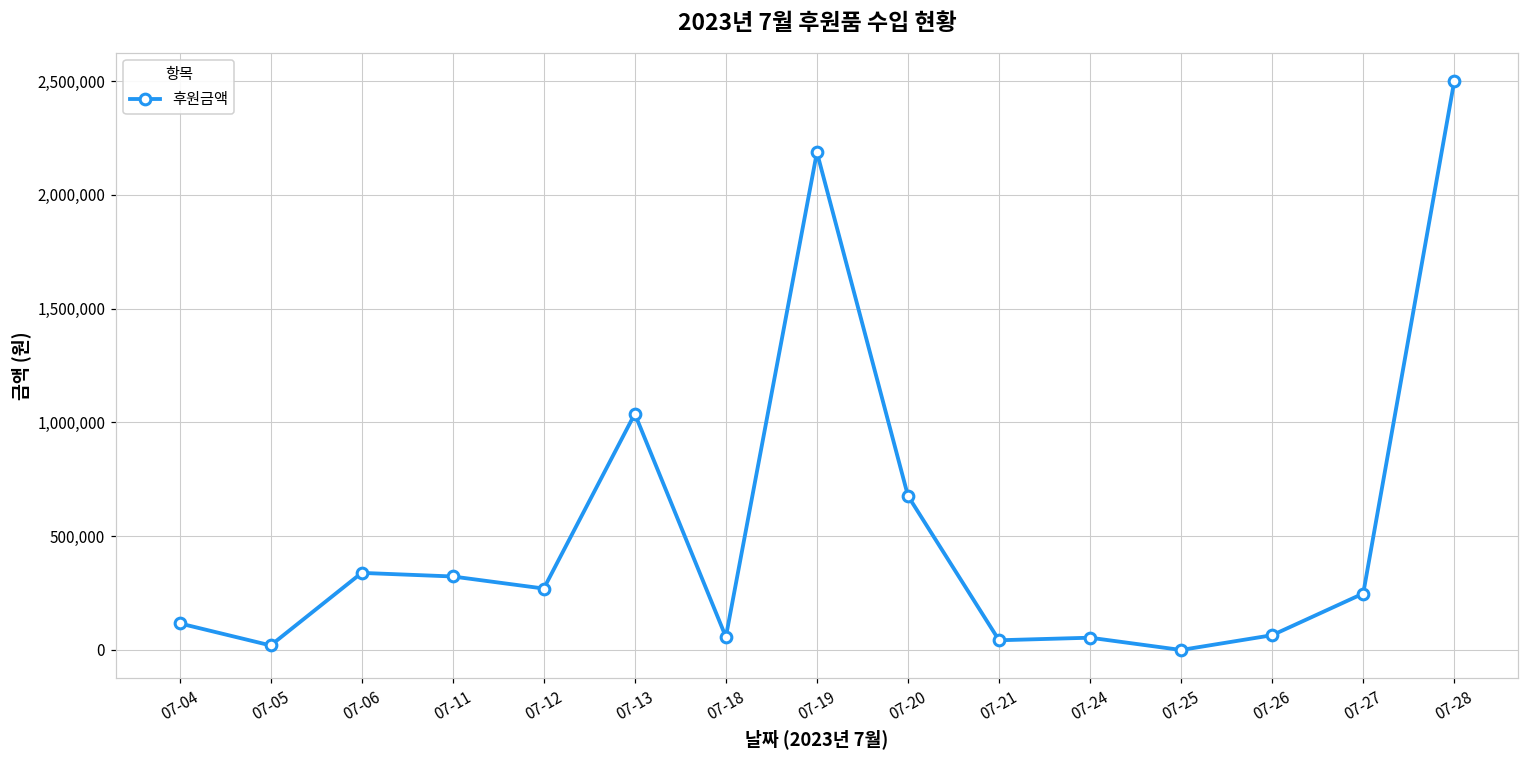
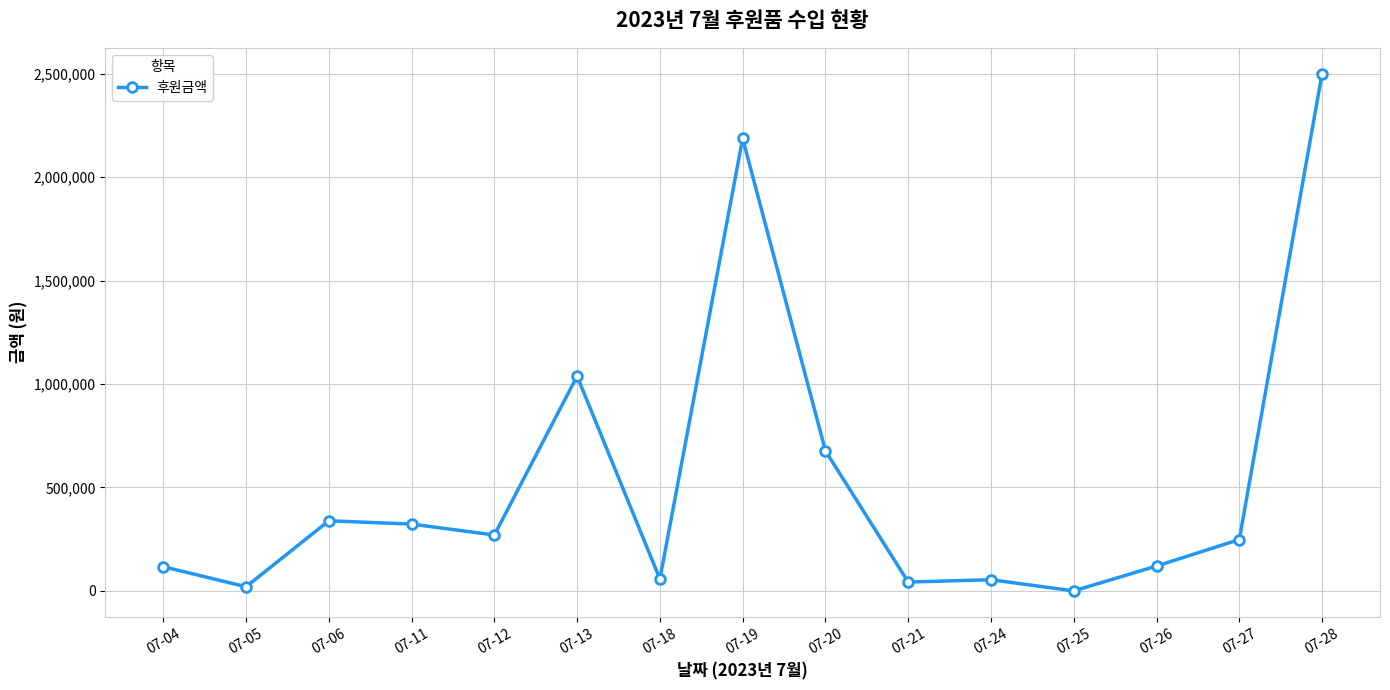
07-26: 60,000 -> 120,000
